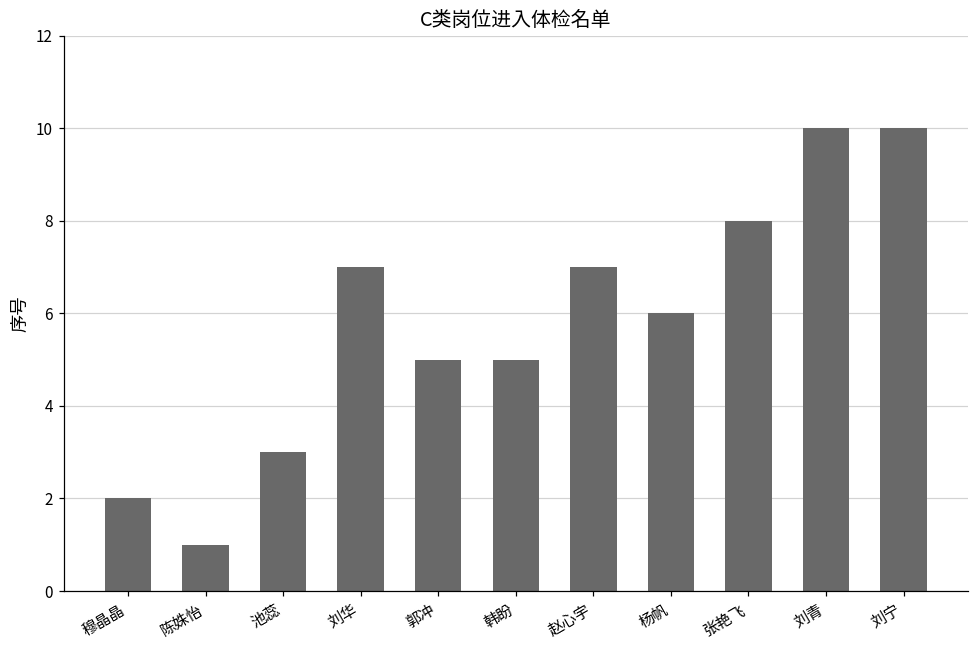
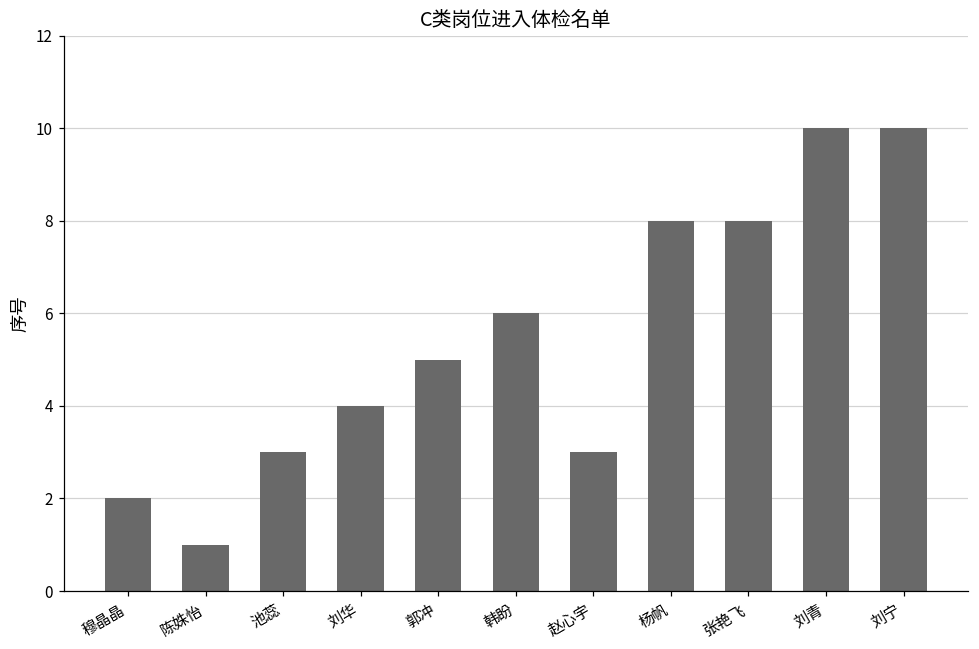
刘华: 7 -> 4
韩盼: 5 -> 6
赵心宇: 7 -> 3
杨帆: 6 -> 8
